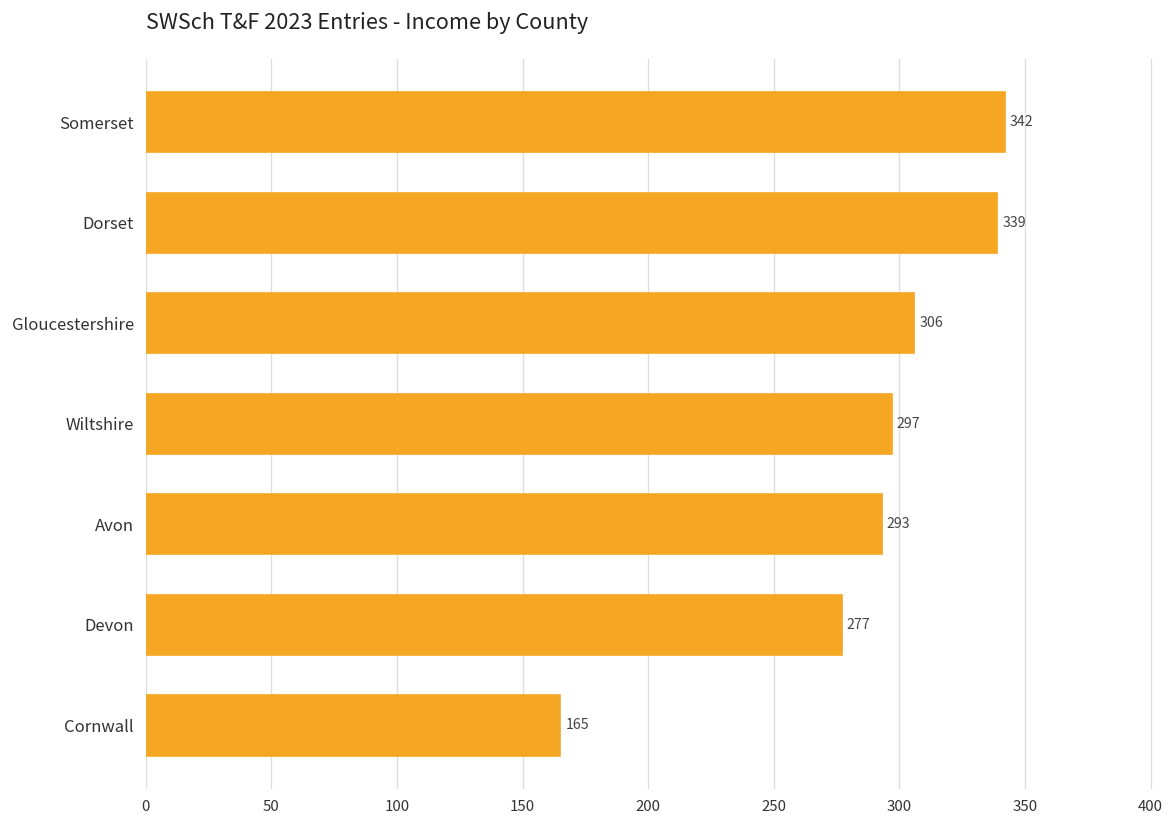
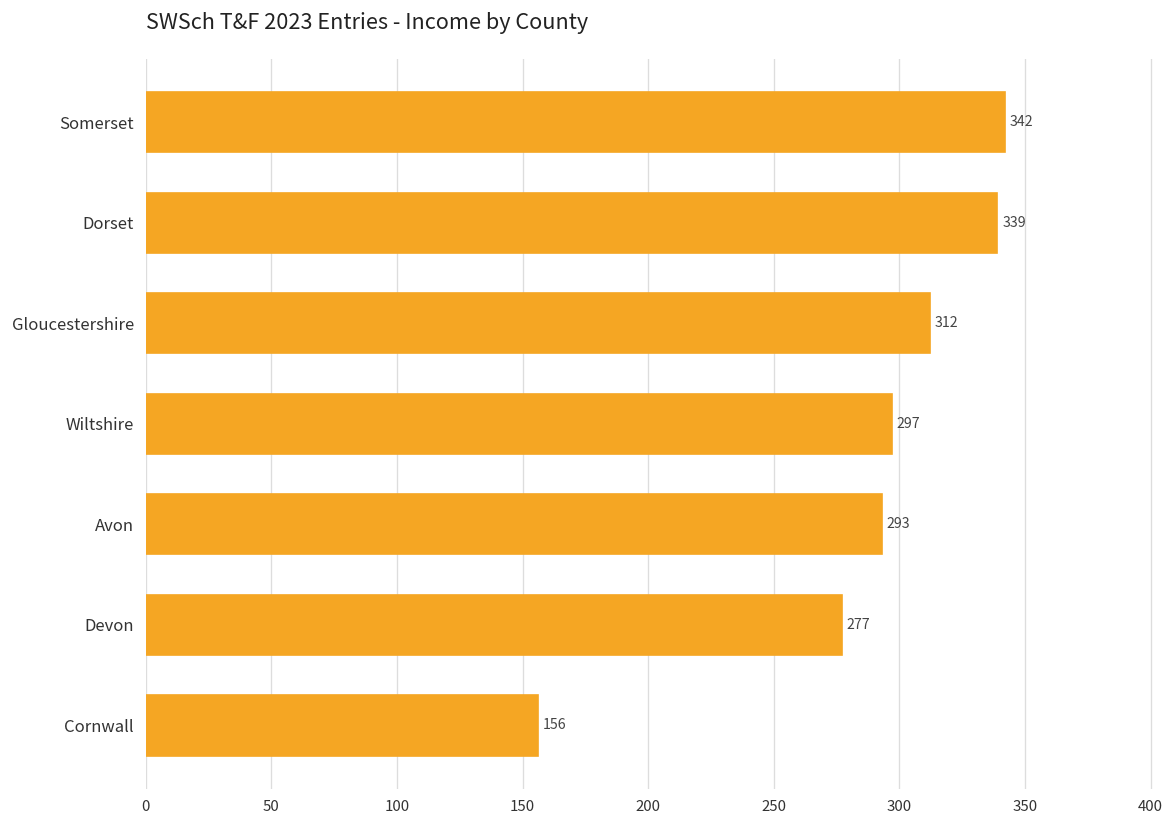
Gloucestershire: 306 -> 312
Cornwall: 165 -> 156
